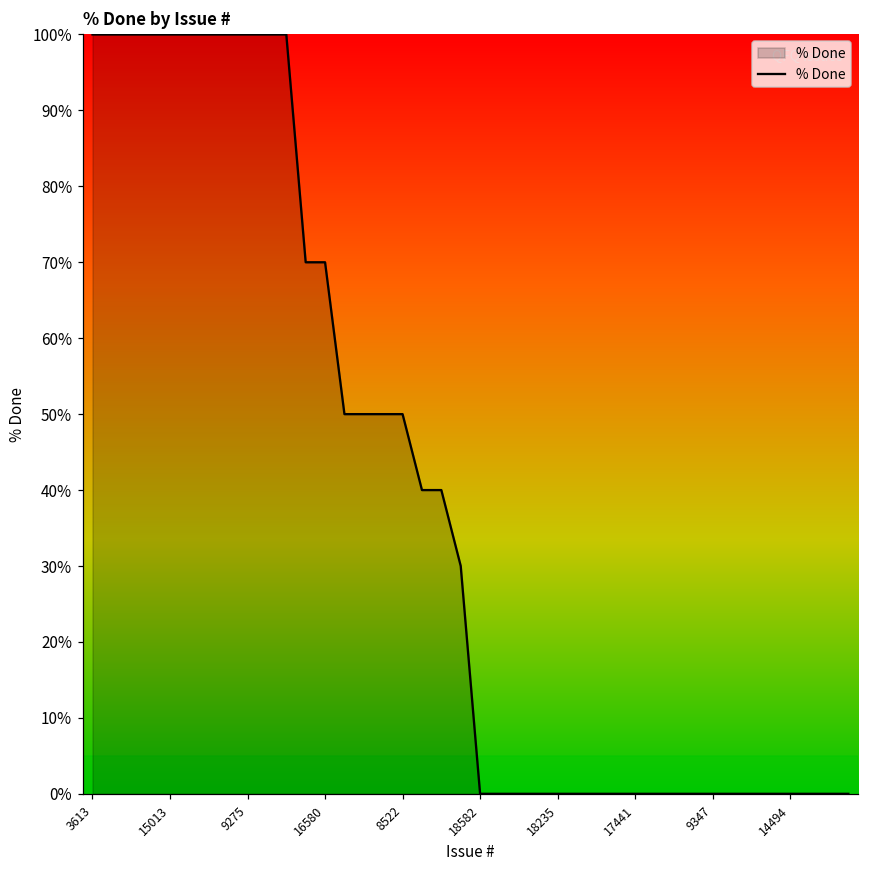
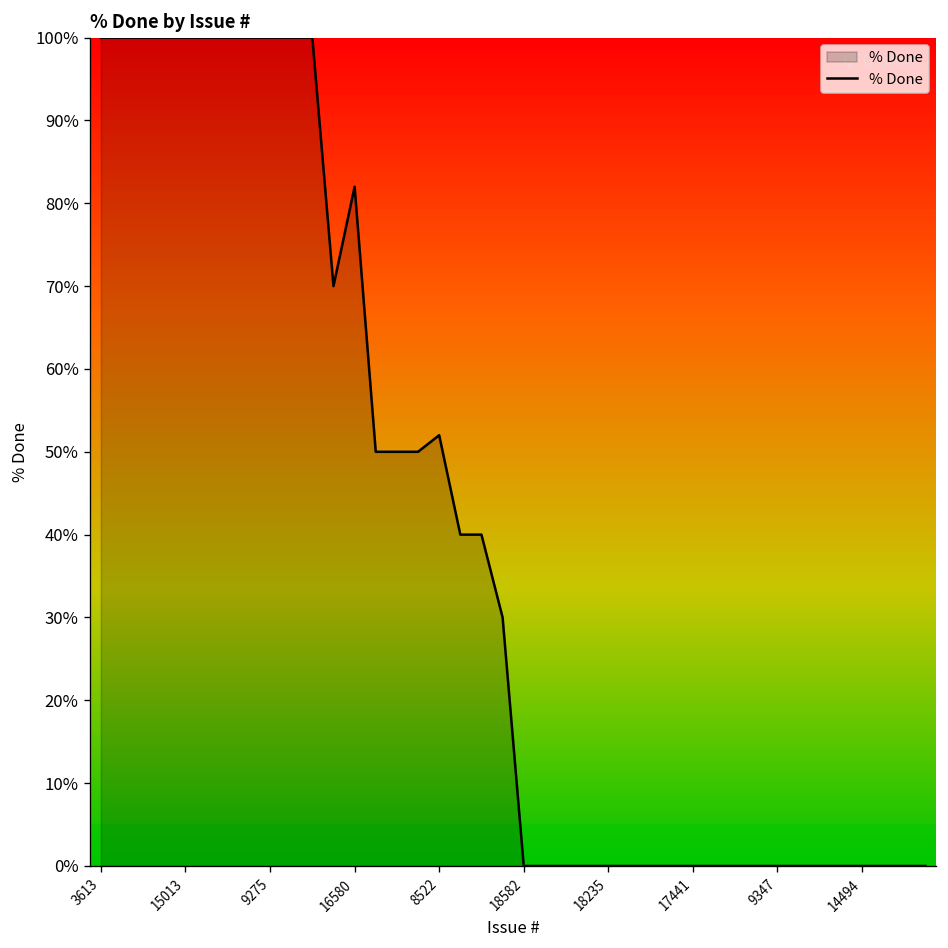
16580: 70% -> 82%
8522: 50% -> 52%
